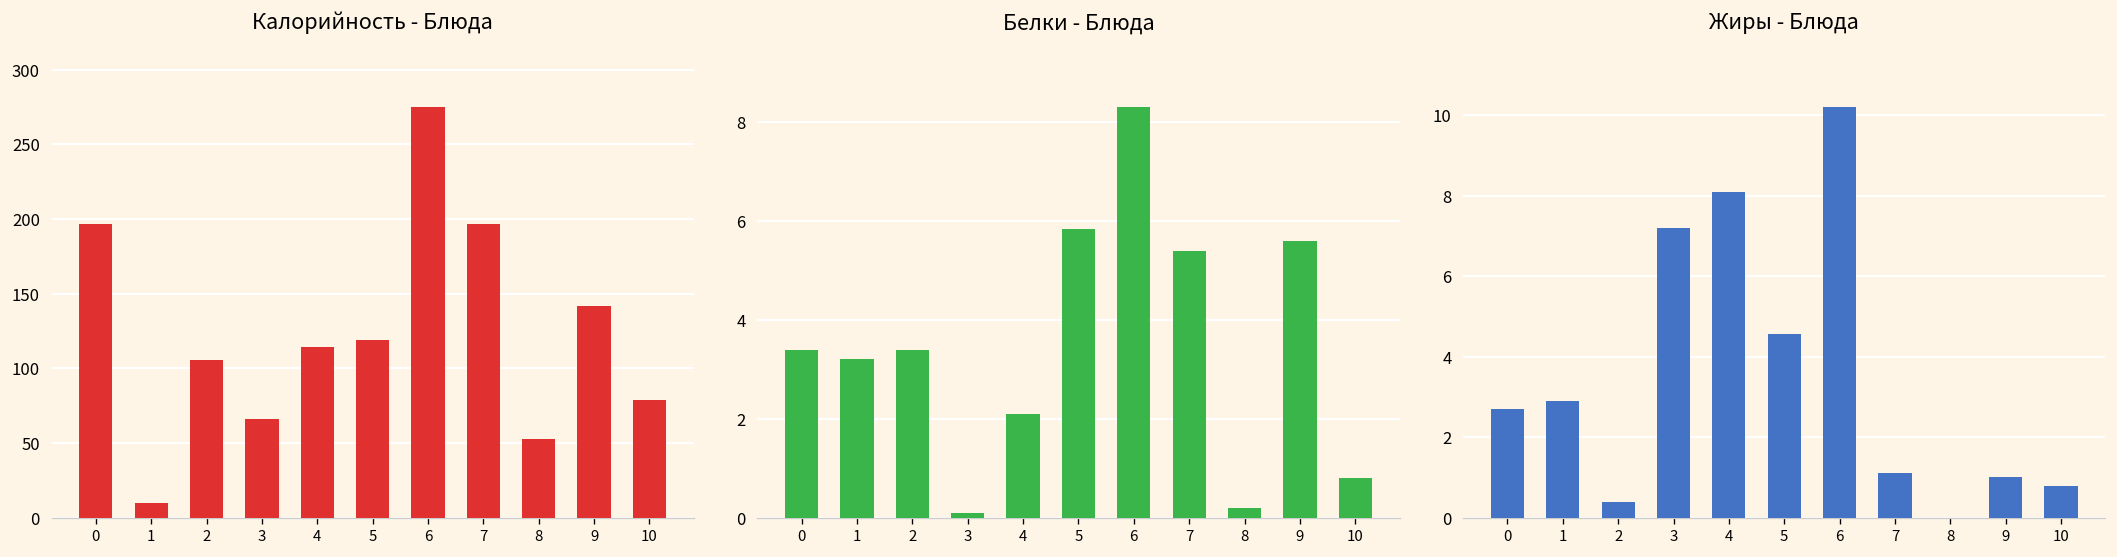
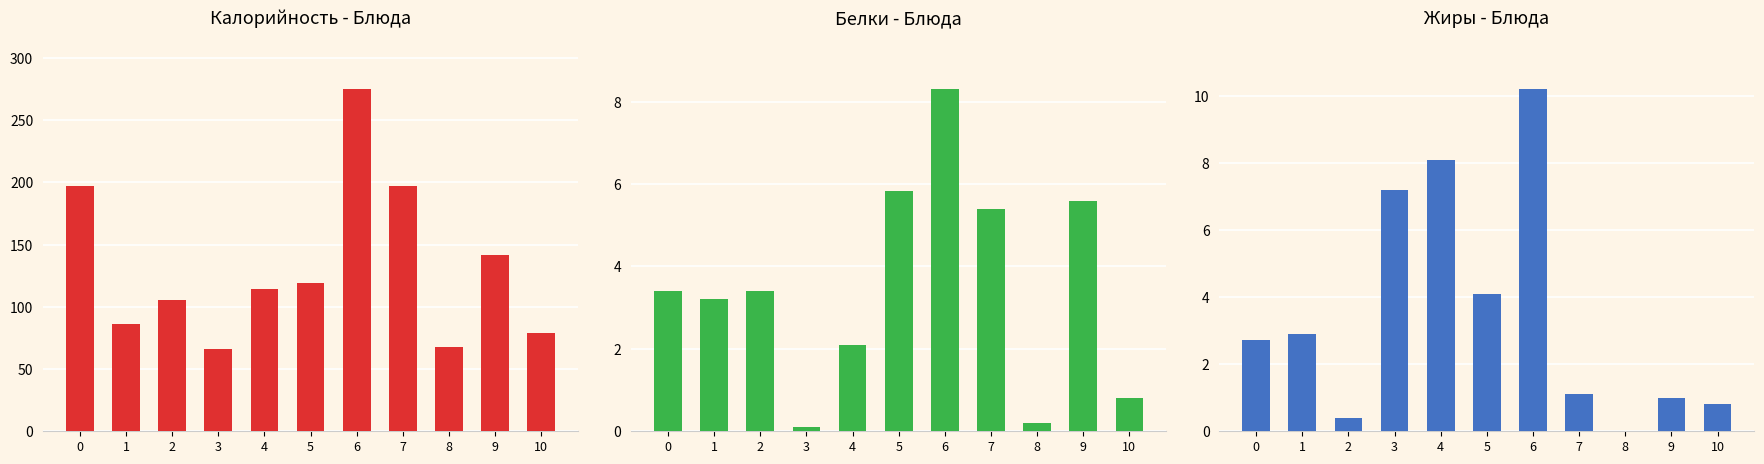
Калорийность - Блюда, 1: 10 -> 86
Калорийность - Блюда, 8: 53 -> 68
Жиры - Блюда, 5: 4.6 -> 4.1
